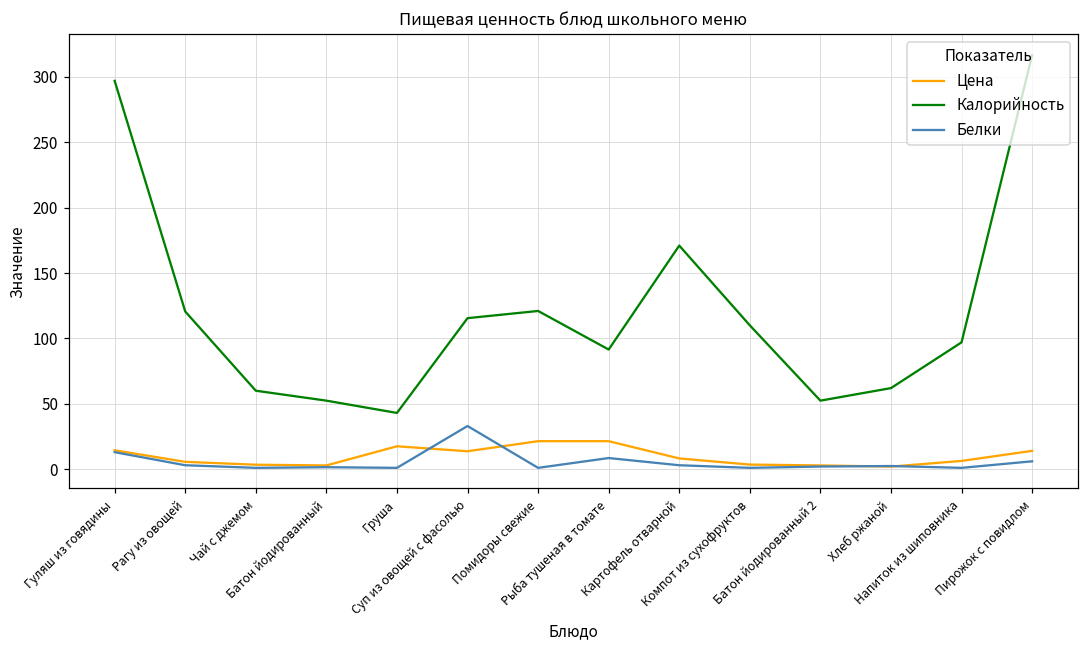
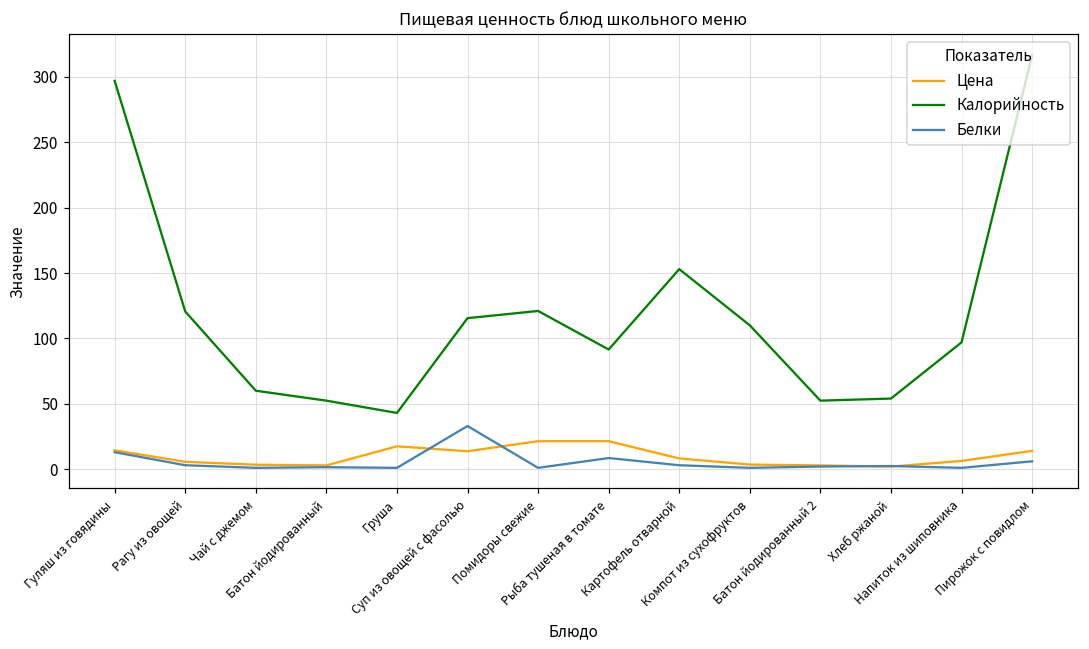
Калорийность, Картофель отварной: 171 -> 153
Калорийность, Хлеб ржаной: 62 -> 54
